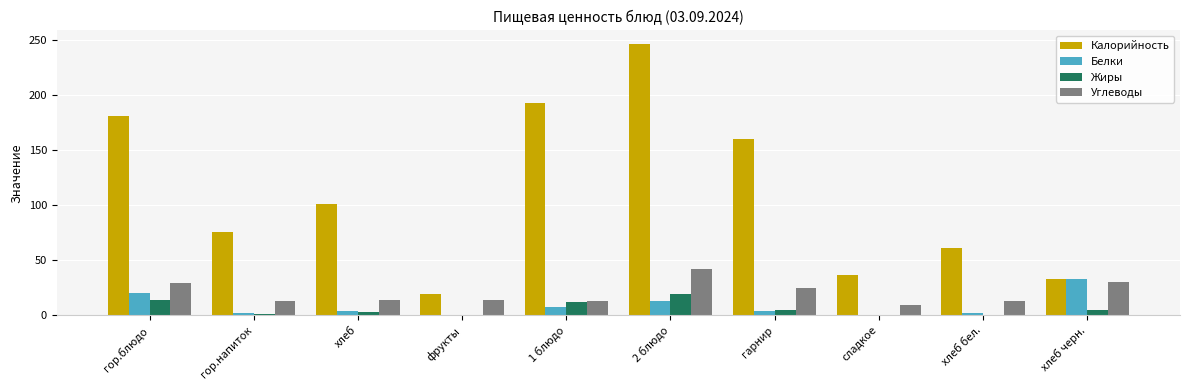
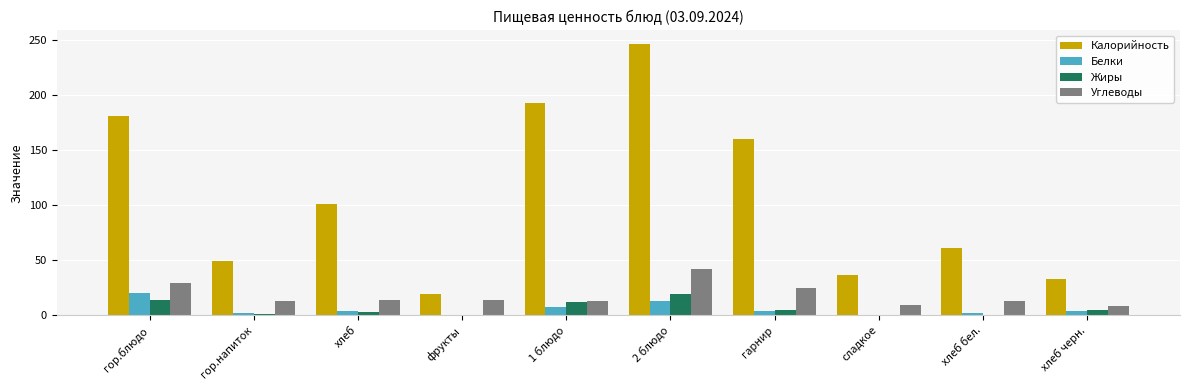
Калорийность, гор.напиток: 75 -> 49
Белки, хлеб черн.: 33 -> 4
Углеводы, хлеб черн.: 30 -> 8
